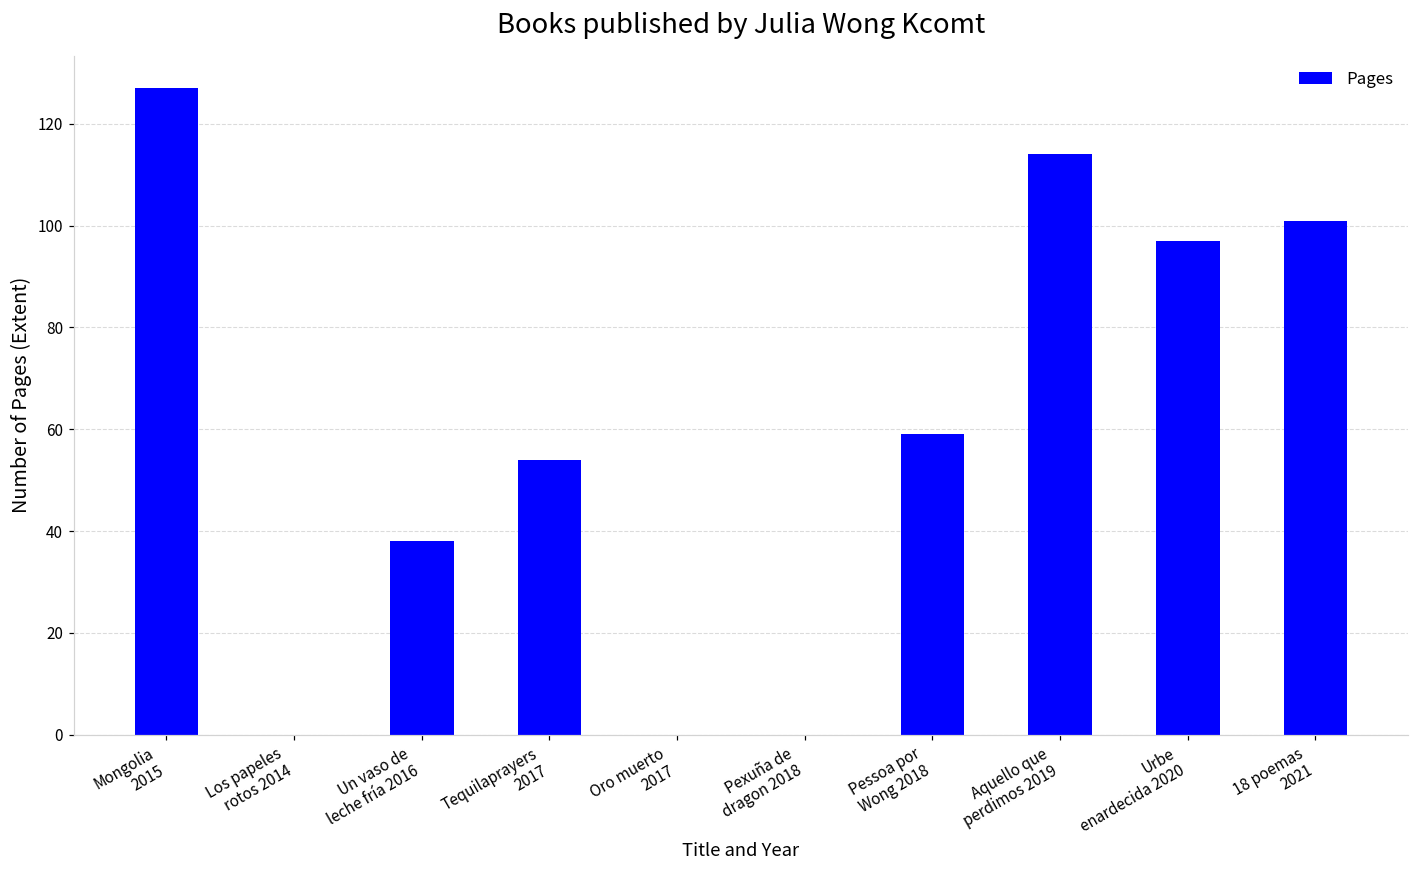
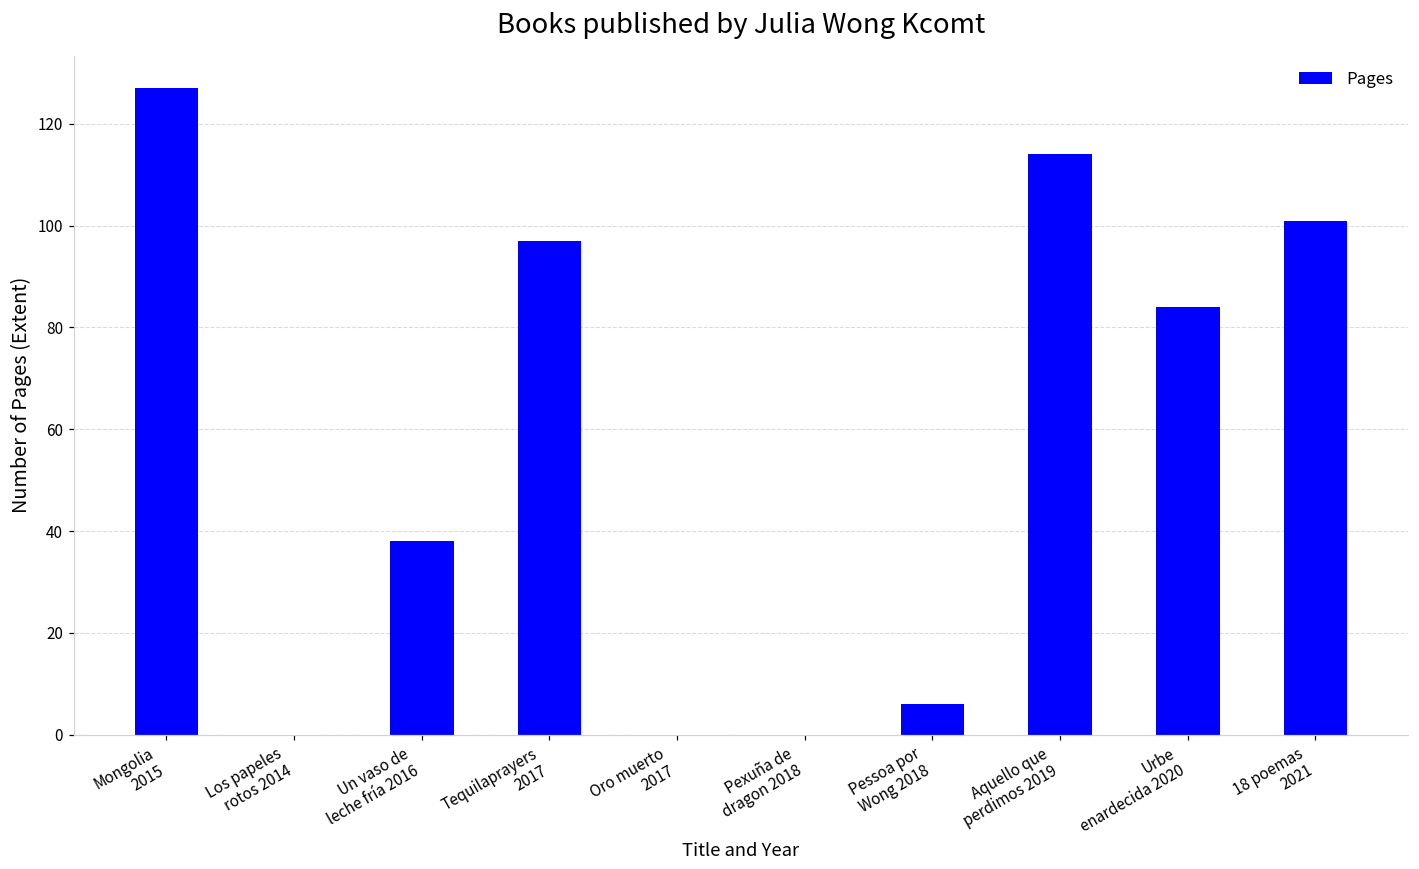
Tequilaprayers 2017: 54 -> 97
Pessoa por Wong 2018: 59 -> 6
Urbe enardecida 2020: 97 -> 84
